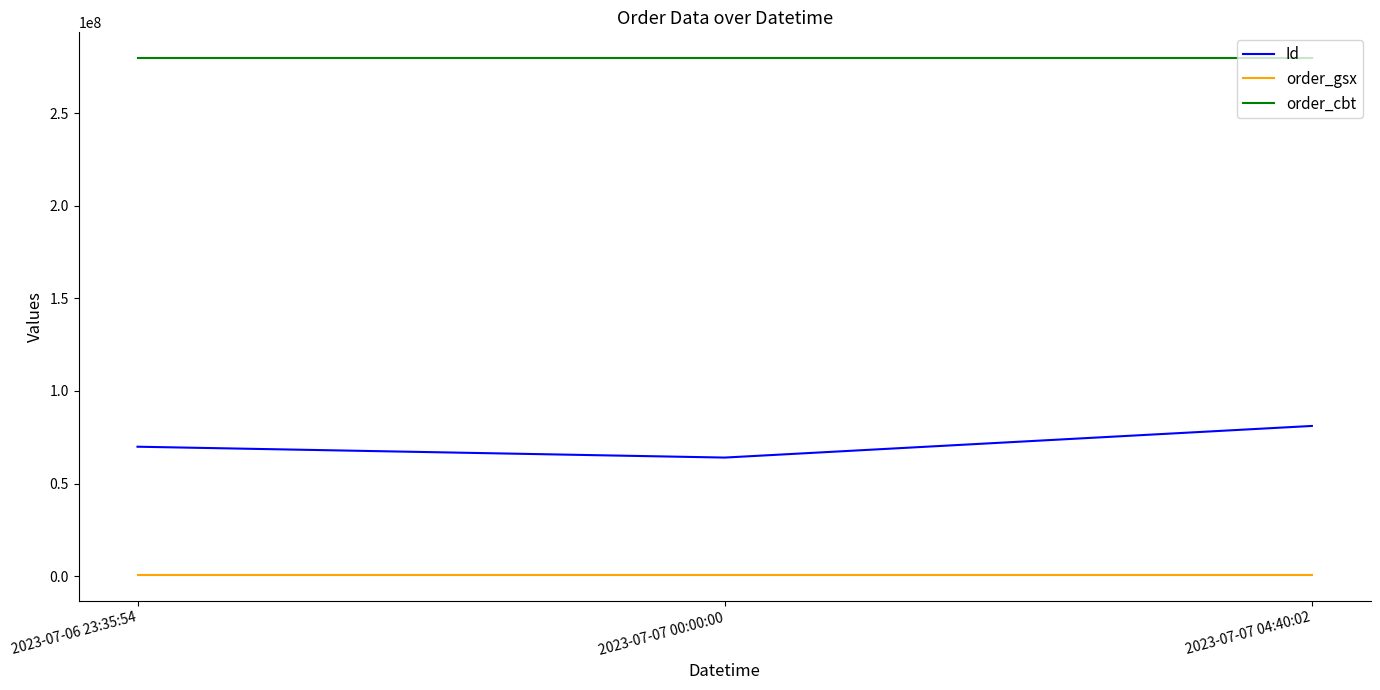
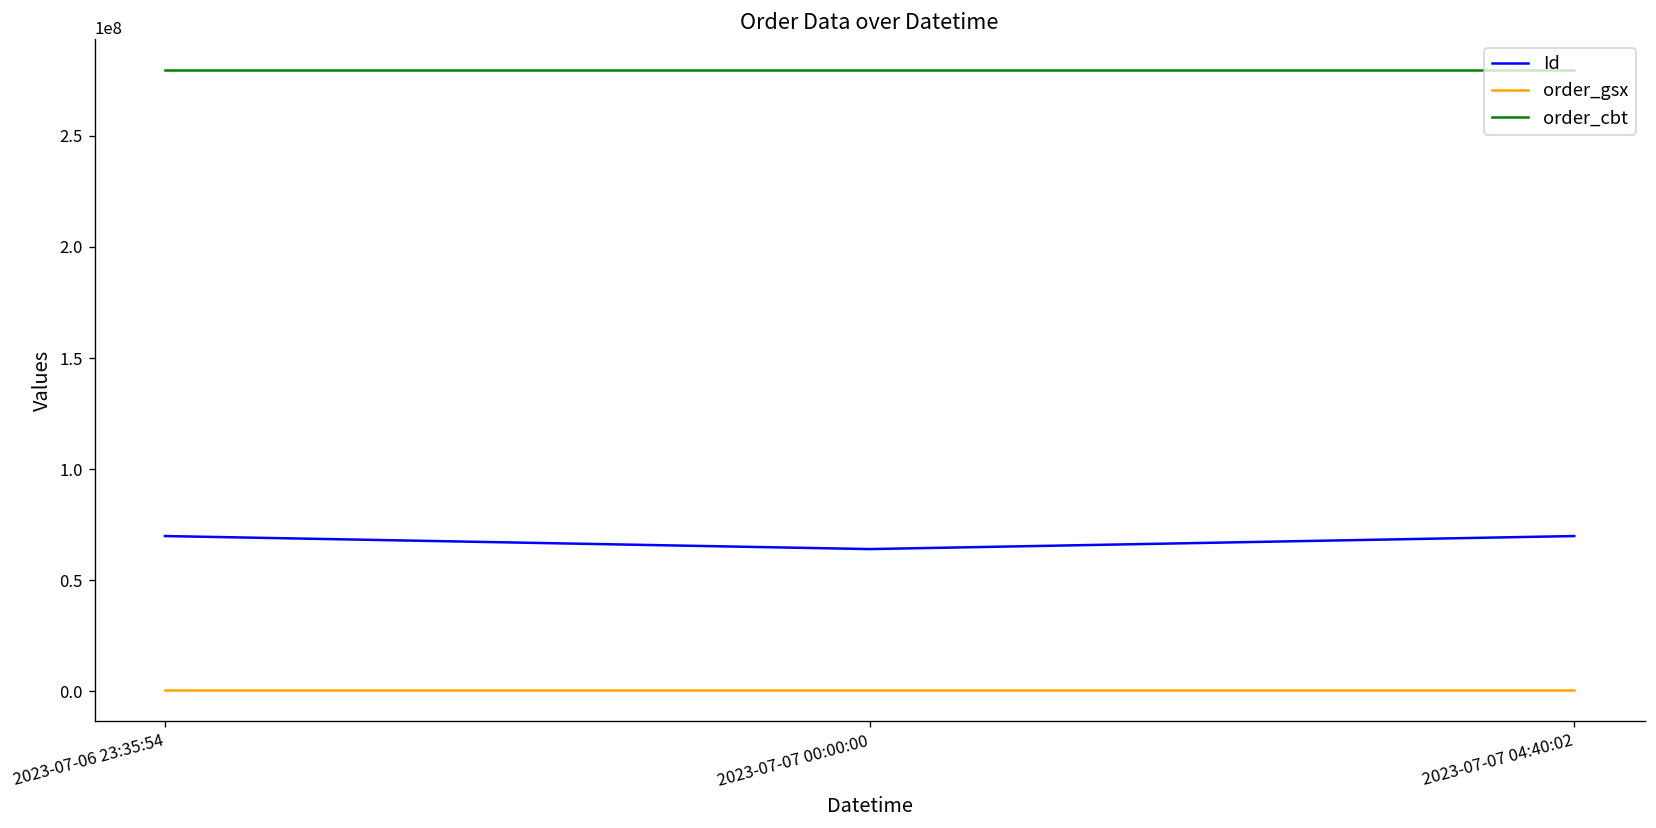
Id, 2023-07-07 04:40:02: 81000000 -> 70000000
